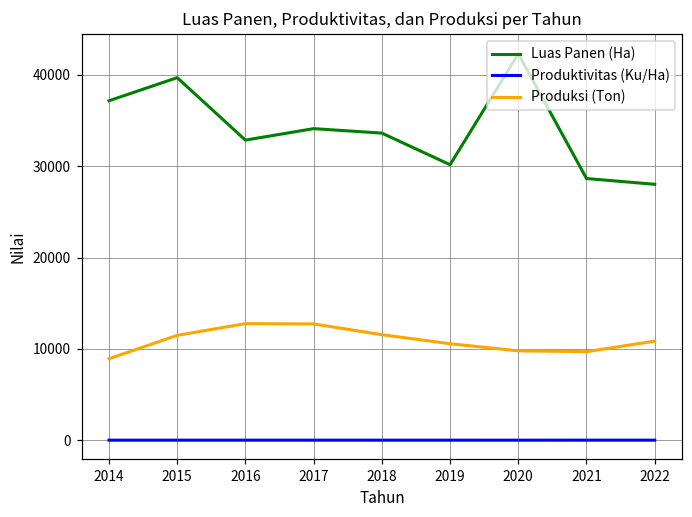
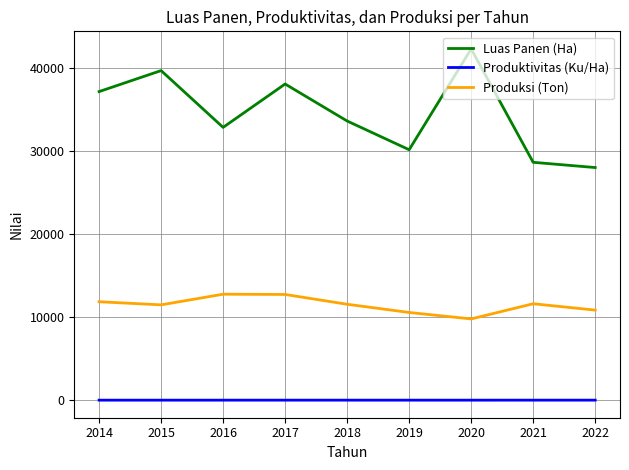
Produksi (Ton), 2014: 9000 -> 12000
Luas Panen (Ha), 2017: 34000 -> 38000
Produksi (Ton), 2021: 10000 -> 12000
